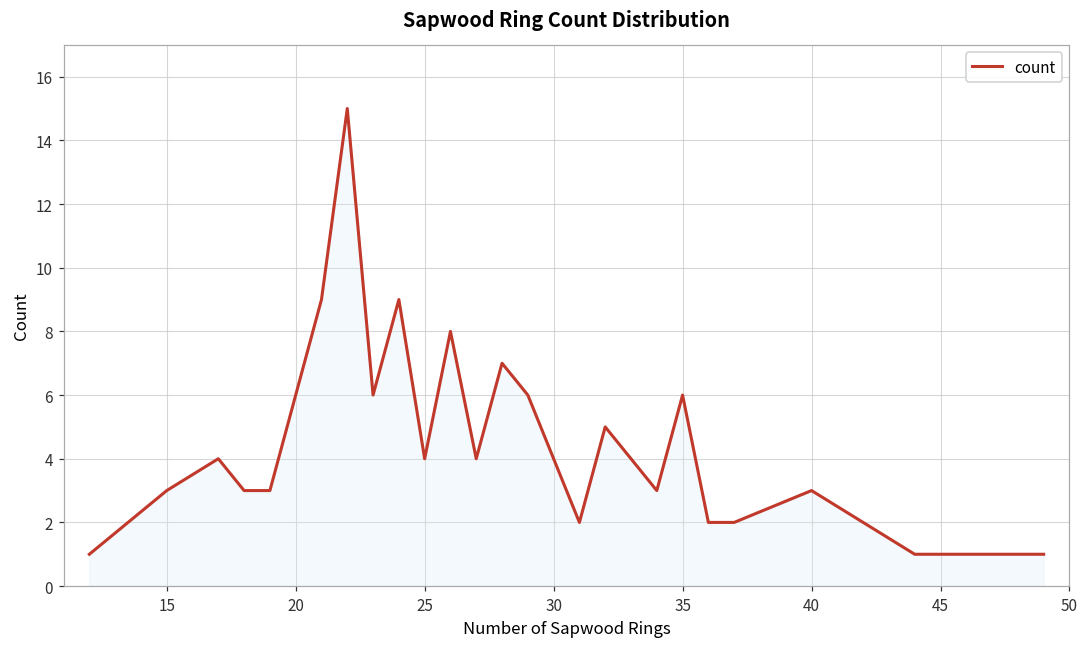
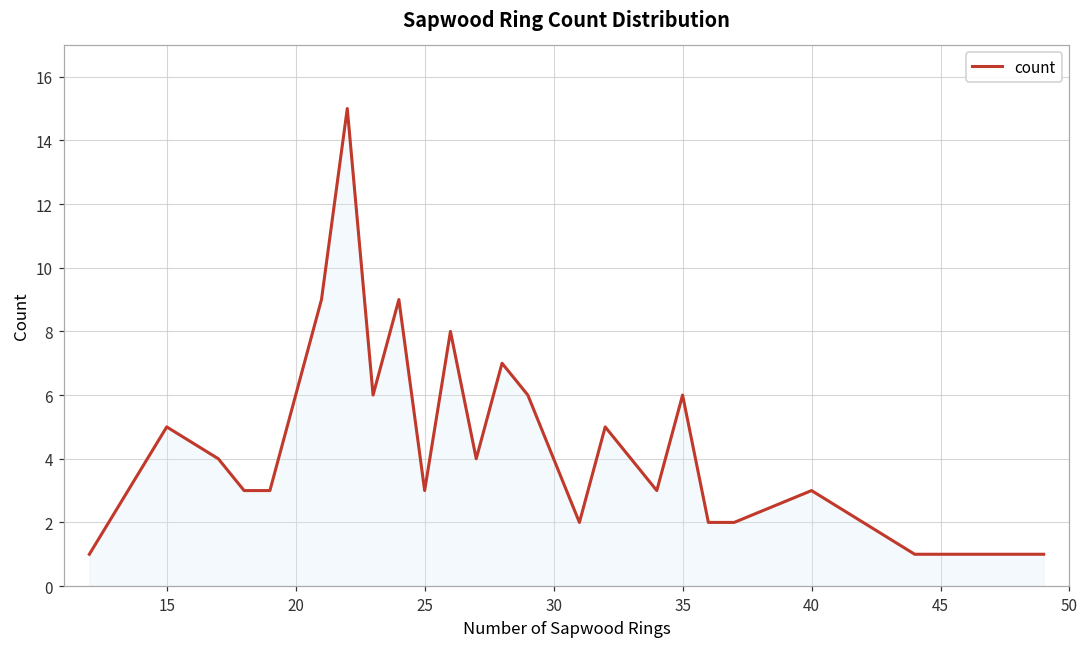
15: 3 -> 5
25: 4 -> 3
